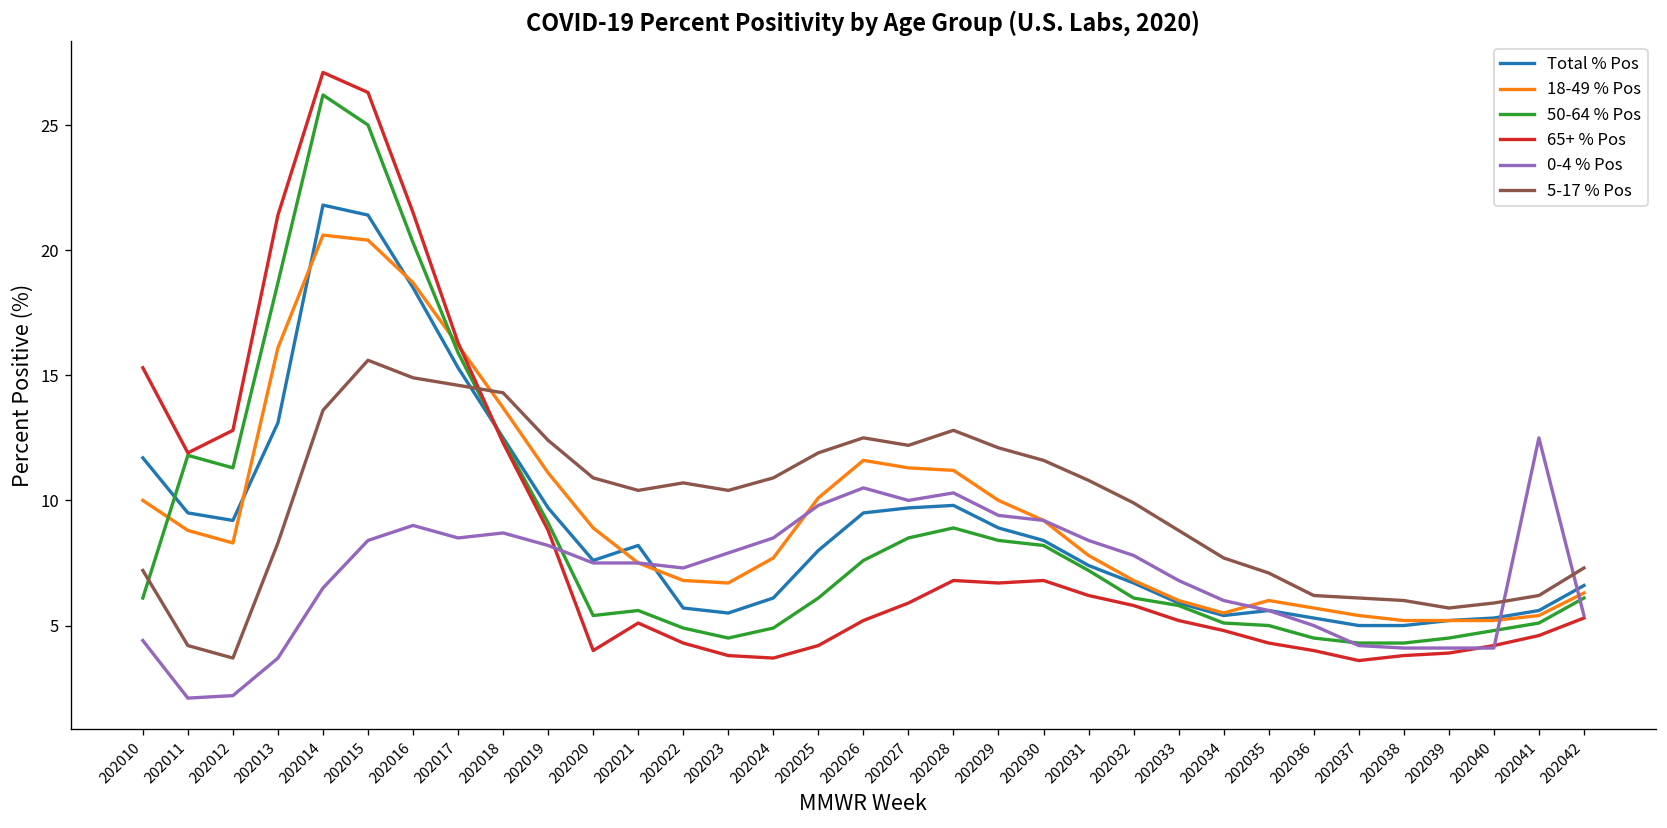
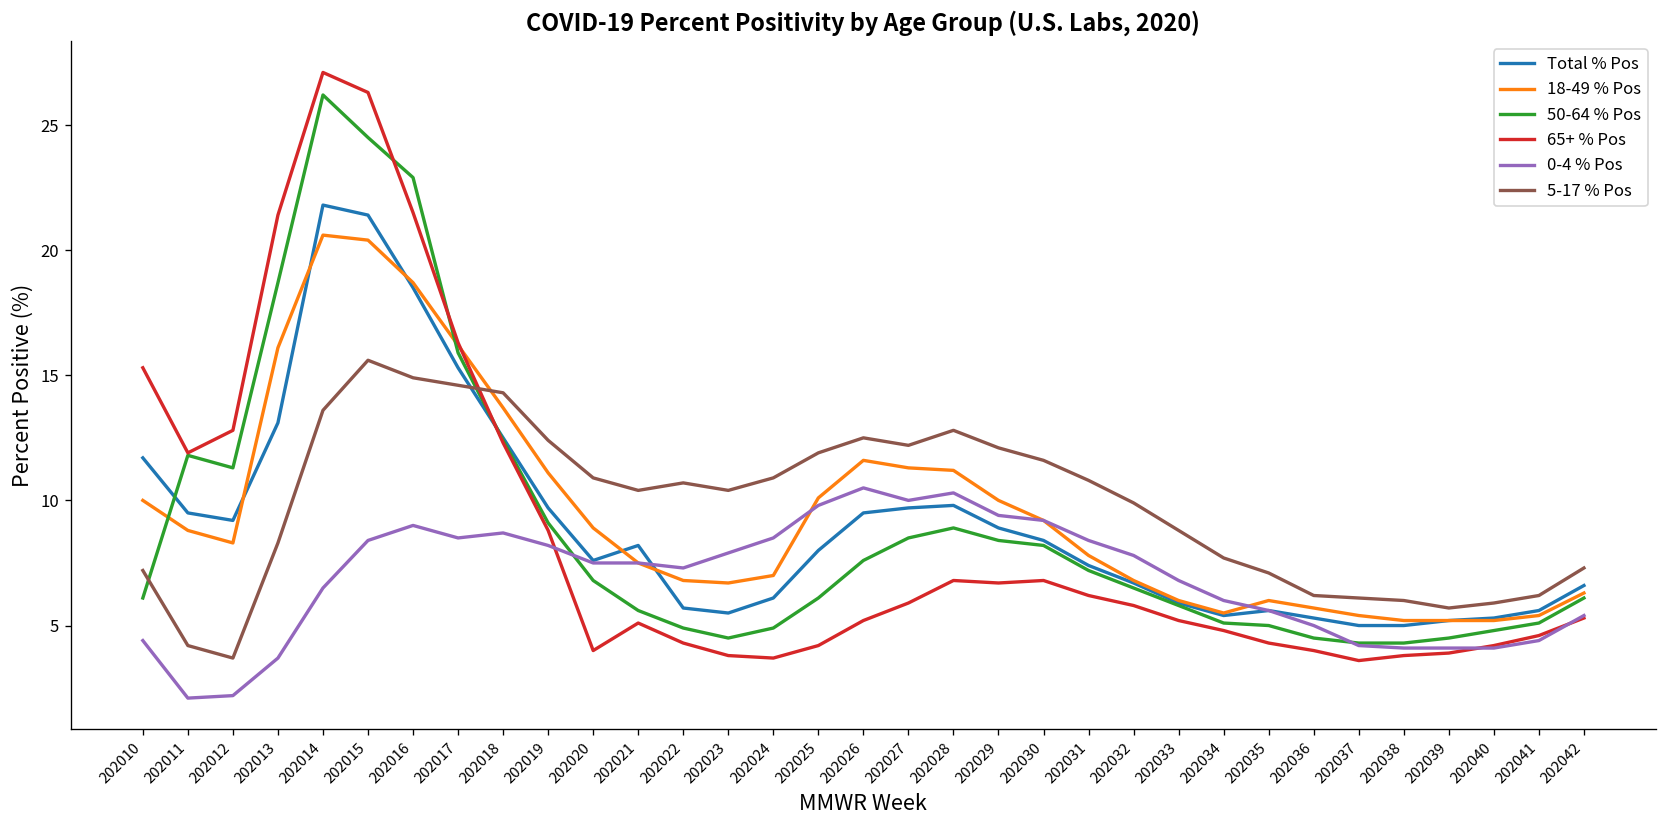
50-64 % Pos, 202015: 25.0 -> 24.5
50-64 % Pos, 202016: 20.3 -> 22.9
50-64 % Pos, 202020: 5.4 -> 6.8
18-49 % Pos, 202024: 7.7 -> 7.0
50-64 % Pos, 202032: 6.1 -> 6.5
0-4 % Pos, 202041: 12.5 -> 4.4
